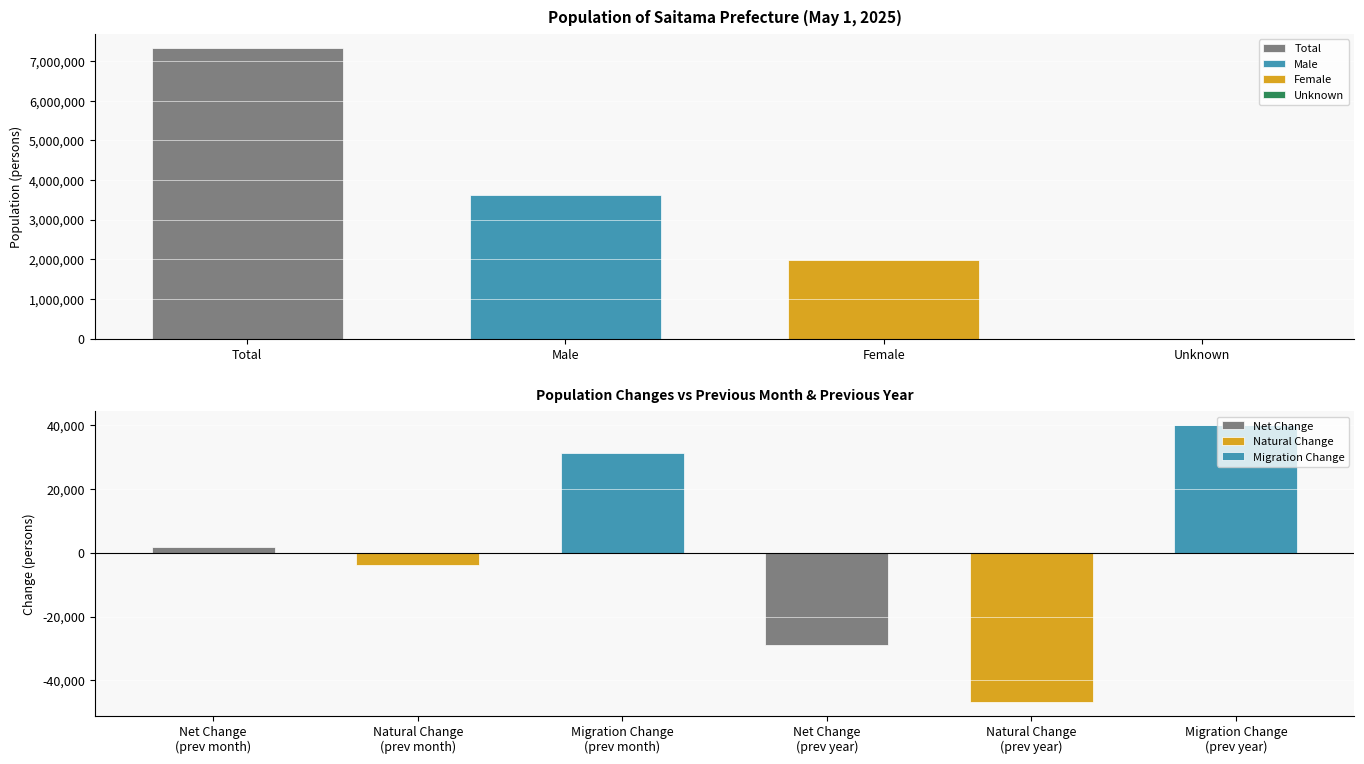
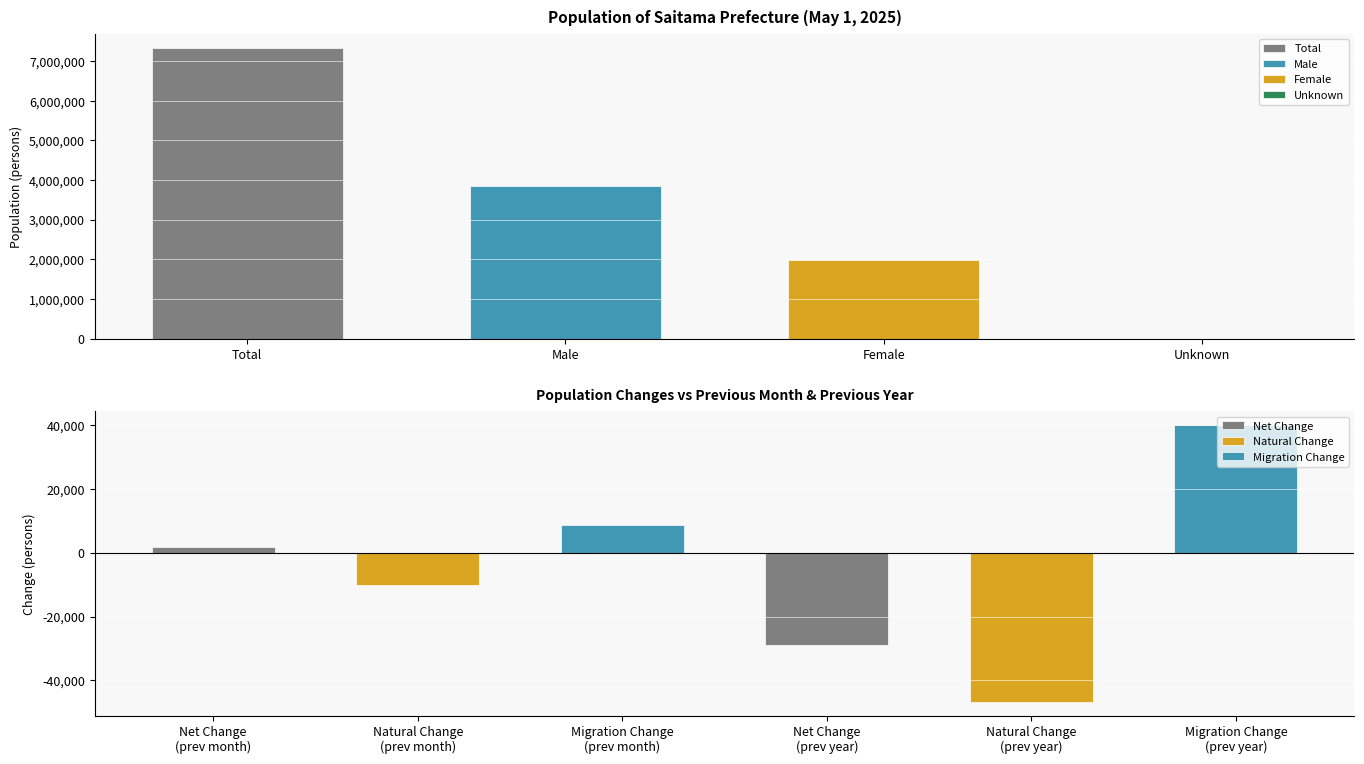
Population of Saitama Prefecture (May 1, 2025), Male: 3,600,000 -> 3,800,000
Population Changes vs Previous Month & Previous Year, Natural Change (prev month): -4,000 -> -10,000
Population Changes vs Previous Month & Previous Year, Migration Change (prev month): 31,000 -> 9,000
